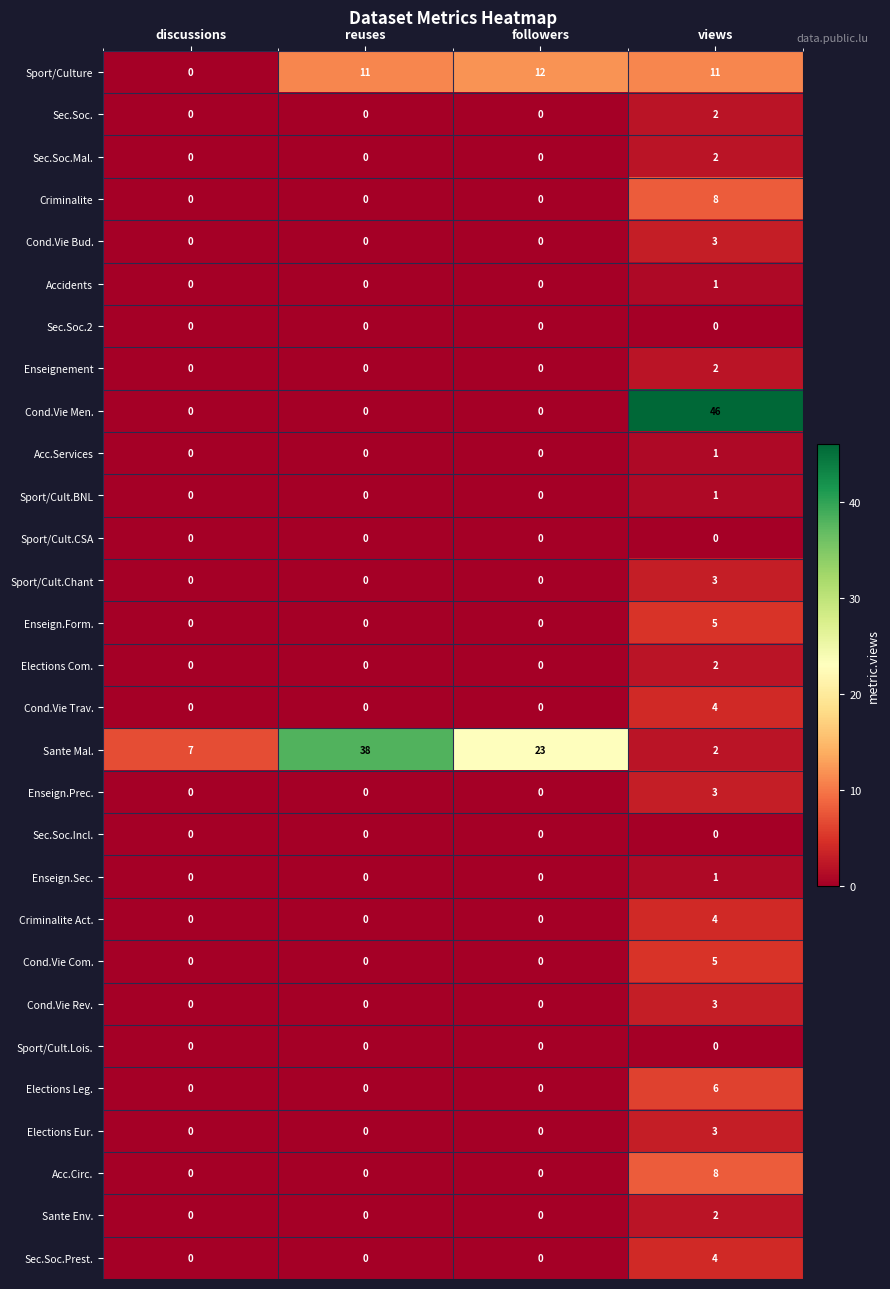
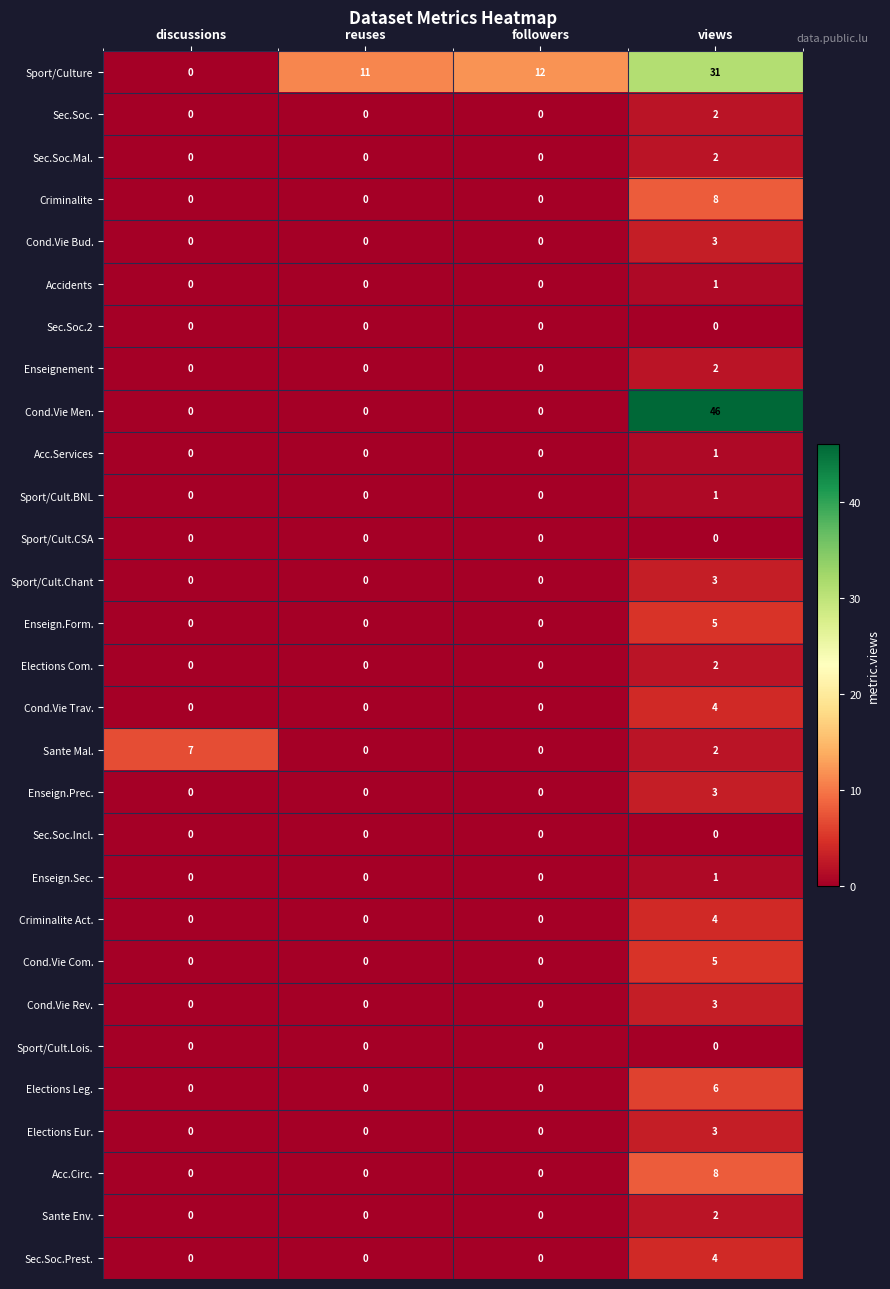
Sport/Culture, views: 11 -> 31
Sante Mal., reuses: 38 -> 0
Sante Mal., followers: 23 -> 0
